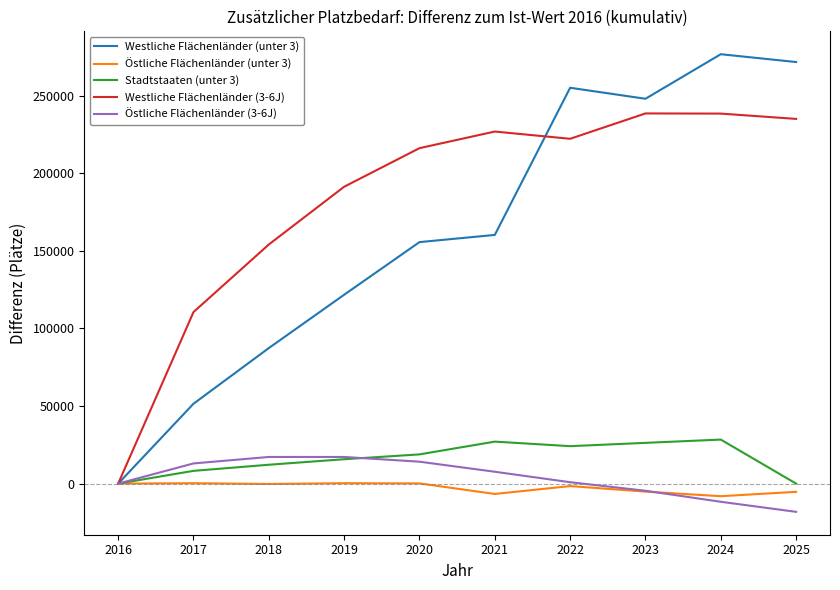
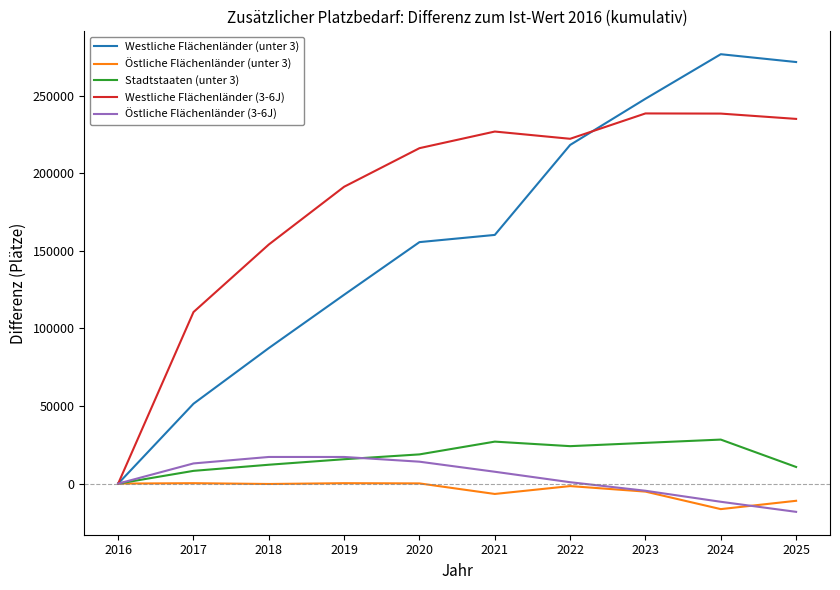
Westliche Flächenländer (unter 3), 2022: 255000 -> 218000
Östliche Flächenländer (unter 3), 2024: -8000 -> -16000
Östliche Flächenländer (unter 3), 2025: -5000 -> -11000
Stadtstaaten (unter 3), 2025: 0 -> 11000
